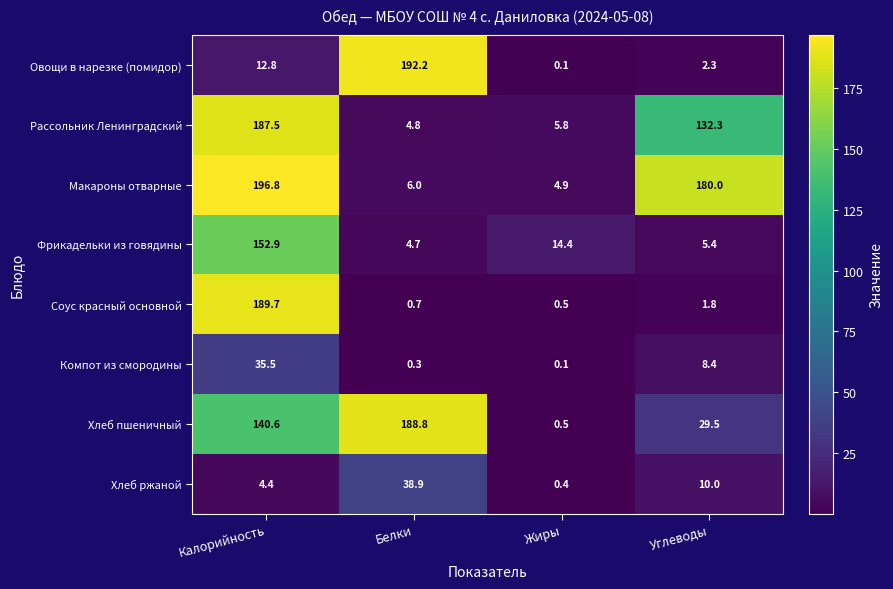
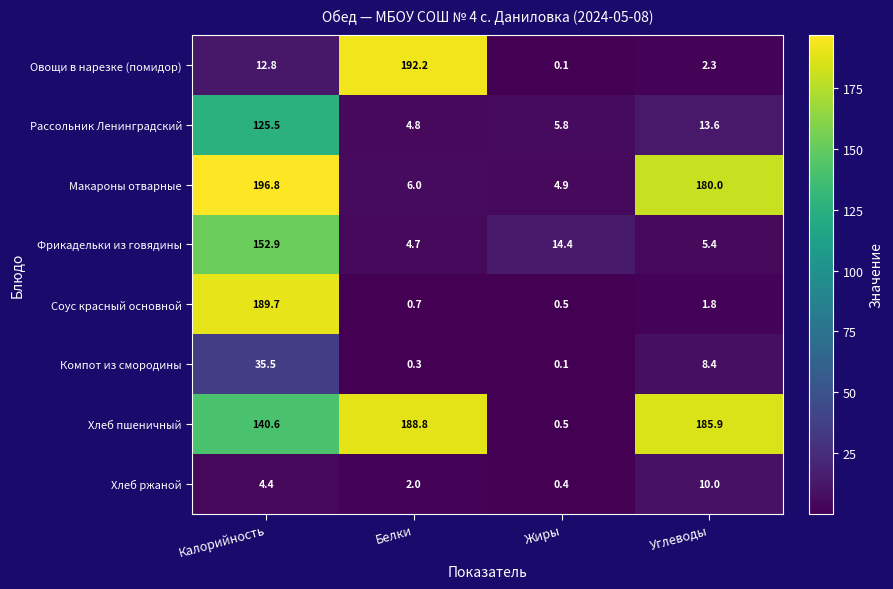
Рассольник Ленинградский, Калорийность: 187.5 -> 125.5
Рассольник Ленинградский, Углеводы: 132.3 -> 13.6
Хлеб пшеничный, Углеводы: 29.5 -> 185.9
Хлеб ржаной, Белки: 38.9 -> 2.0
